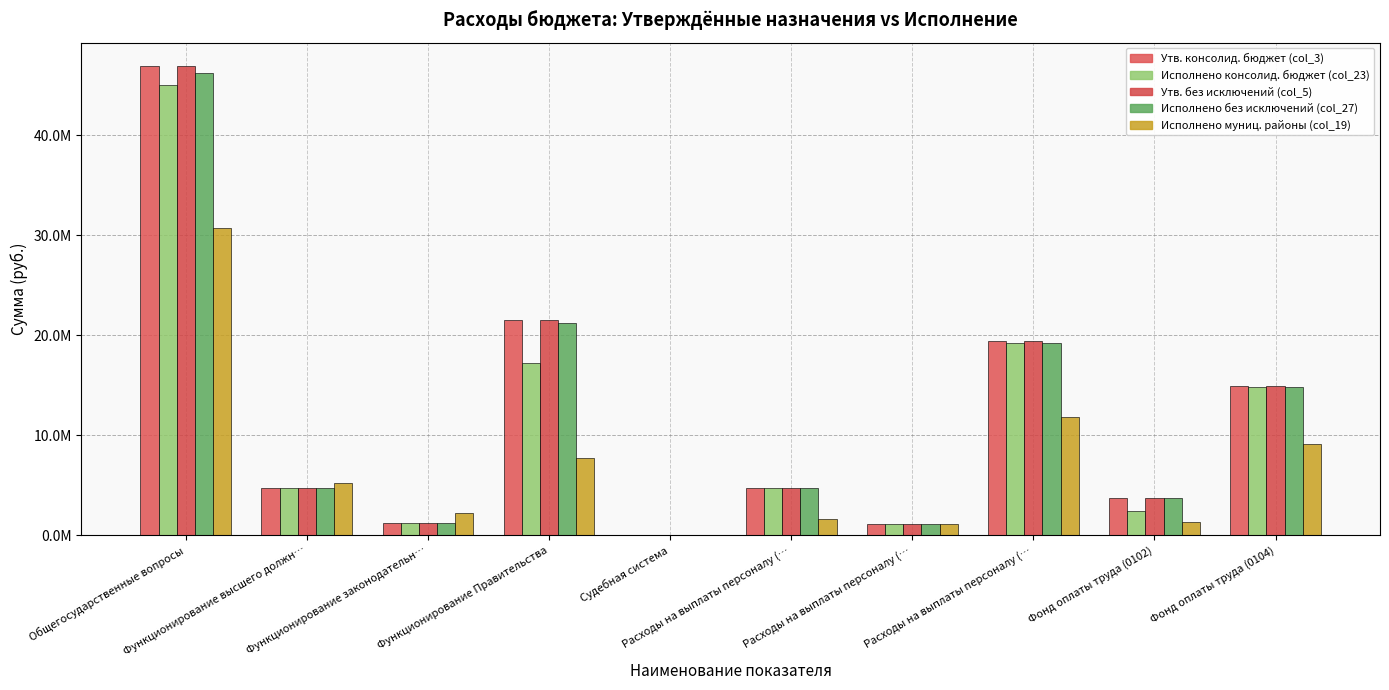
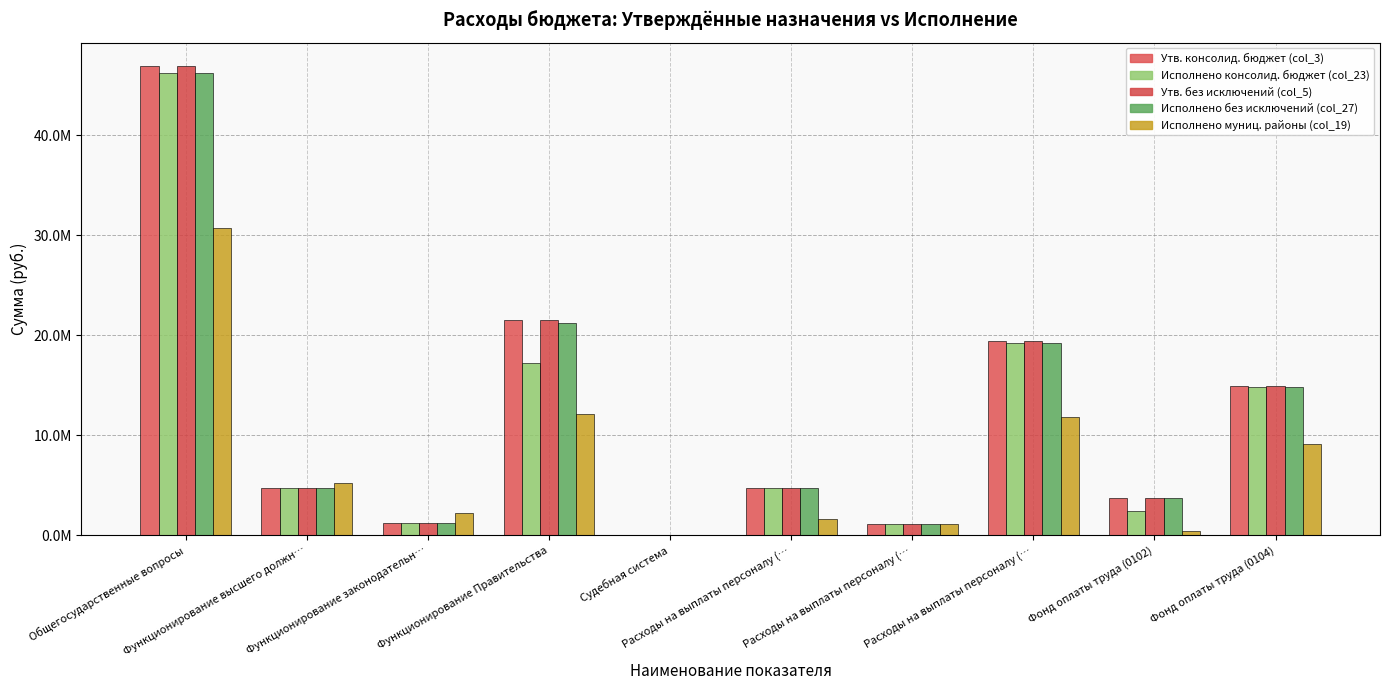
Исполнено консолид. бюджет (col_23), Общегосударственные вопросы: 45000000 -> 46000000
Исполнено муниц. районы (col_19), Функционирование Правительства: 8000000 -> 12000000
Исполнено муниц. районы (col_19), Фонд оплаты труда (0102): 1000000 -> 0
